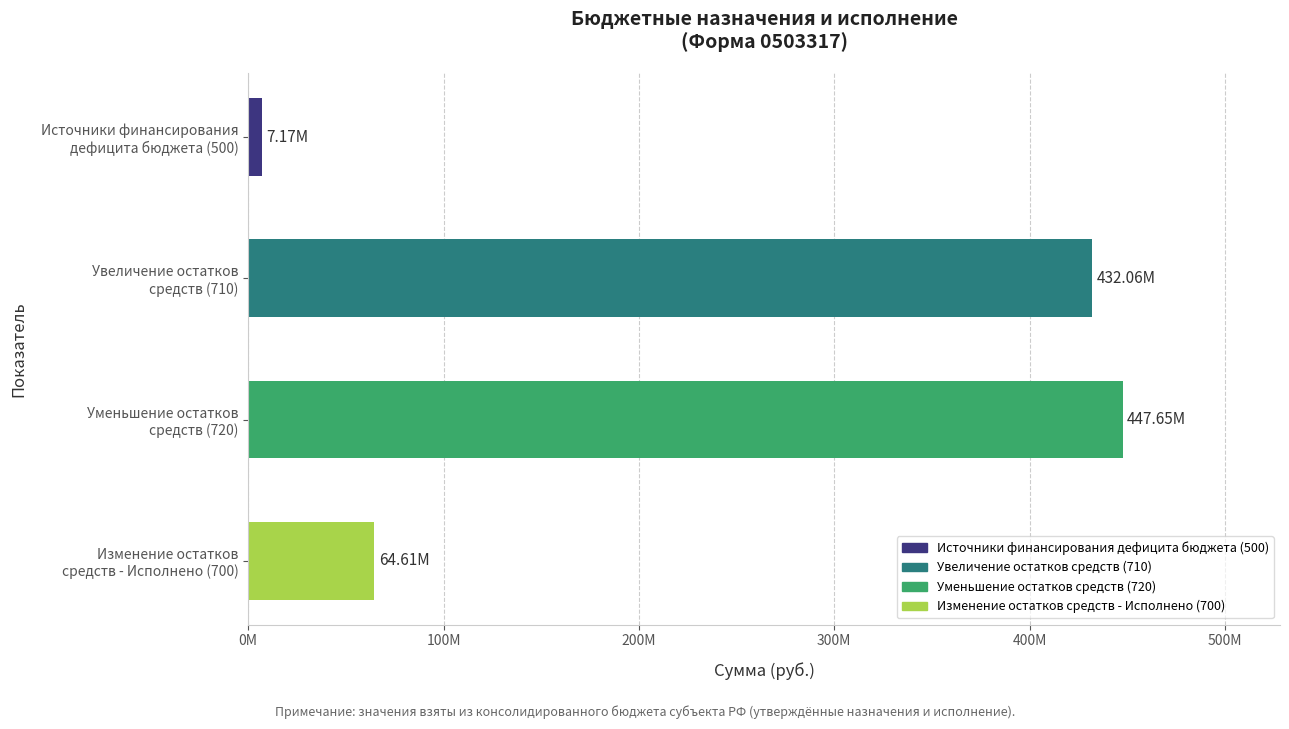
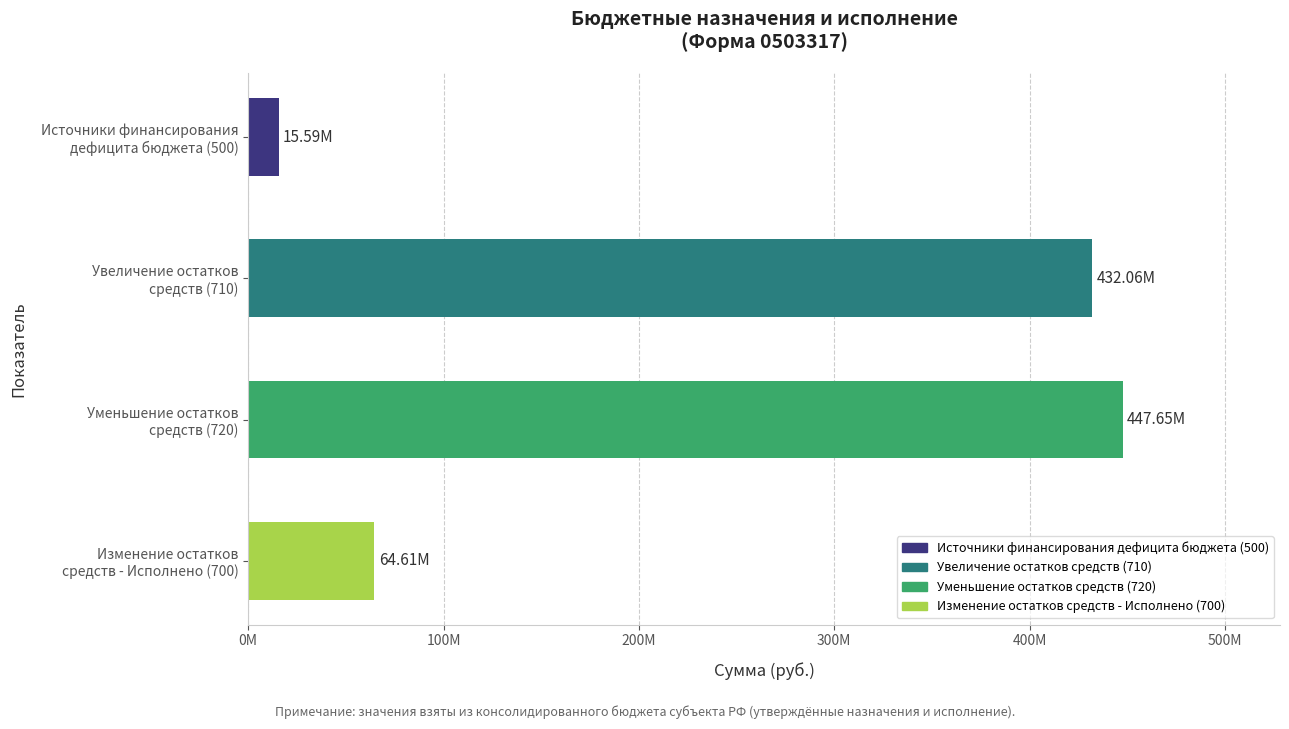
Источники финансирования дефицита бюджета (500): 7.17M -> 15.59M
